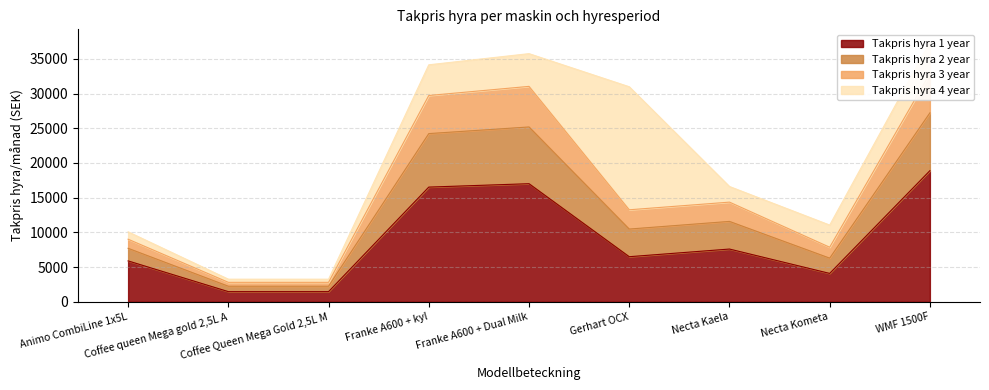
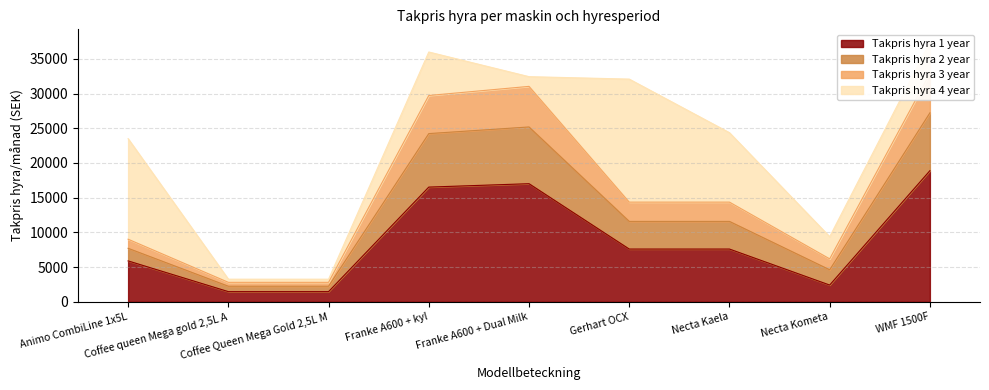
Takpris hyra 4 year, Animo CombiLine 1x5L: 1000 -> 14000
Takpris hyra 4 year, Franke A600 + kyl: 4000 -> 6000
Takpris hyra 4 year, Franke A600 + Dual Milk: 5000 -> 1000
Takpris hyra 1 year, Gerhart OCX: 6000 -> 8000
Takpris hyra 4 year, Necta Kaela: 2000 -> 10000
Takpris hyra 1 year, Necta Kometa: 4000 -> 2000
